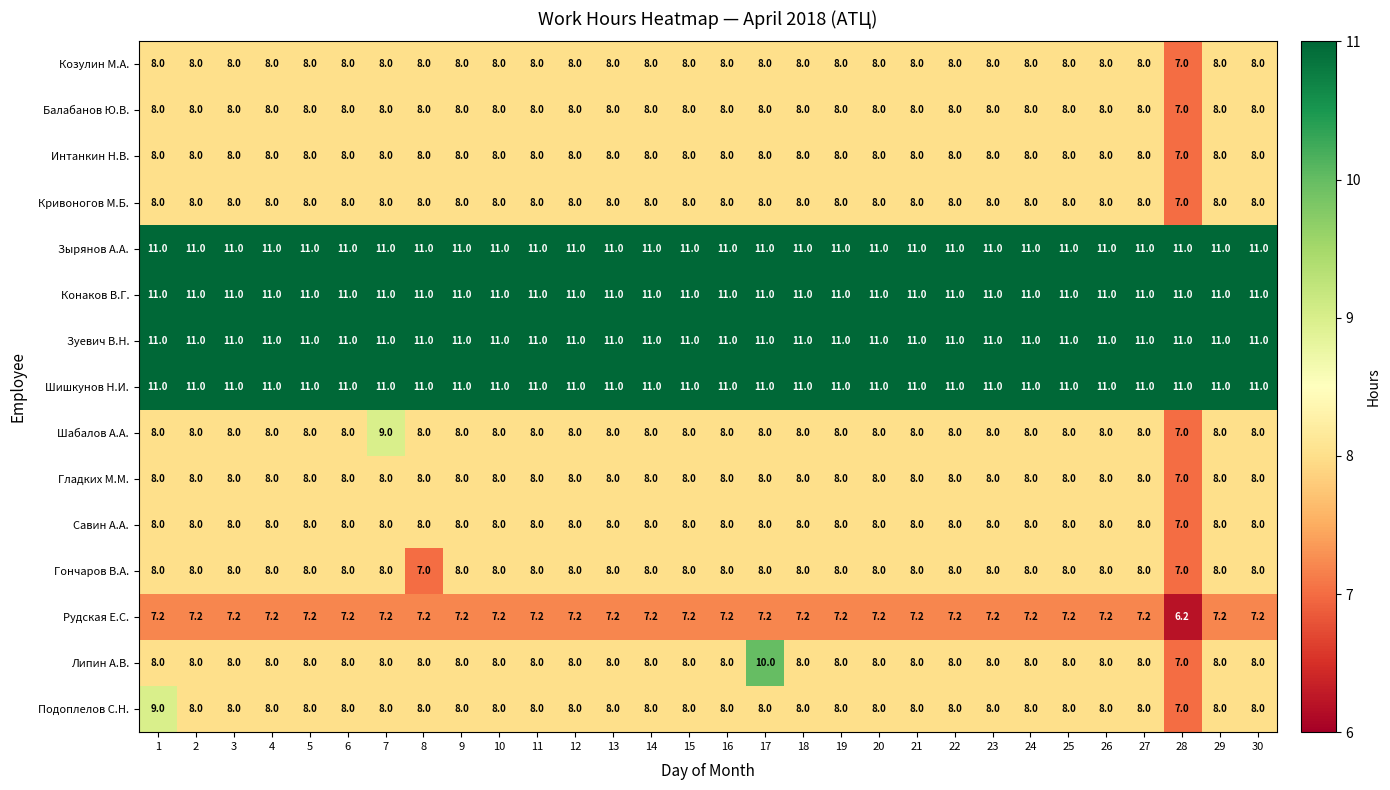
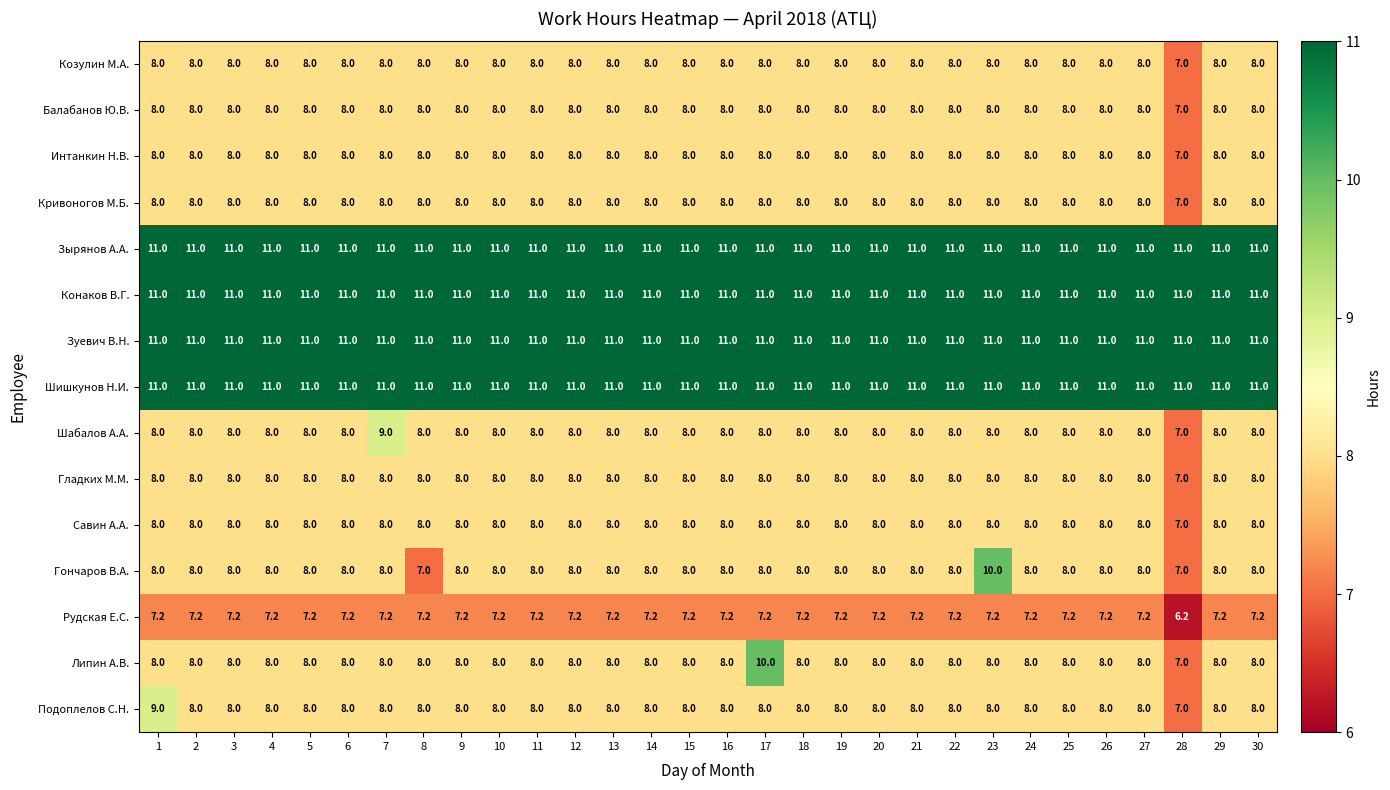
Гончаров В.А., 23: 8.0 -> 10.0
